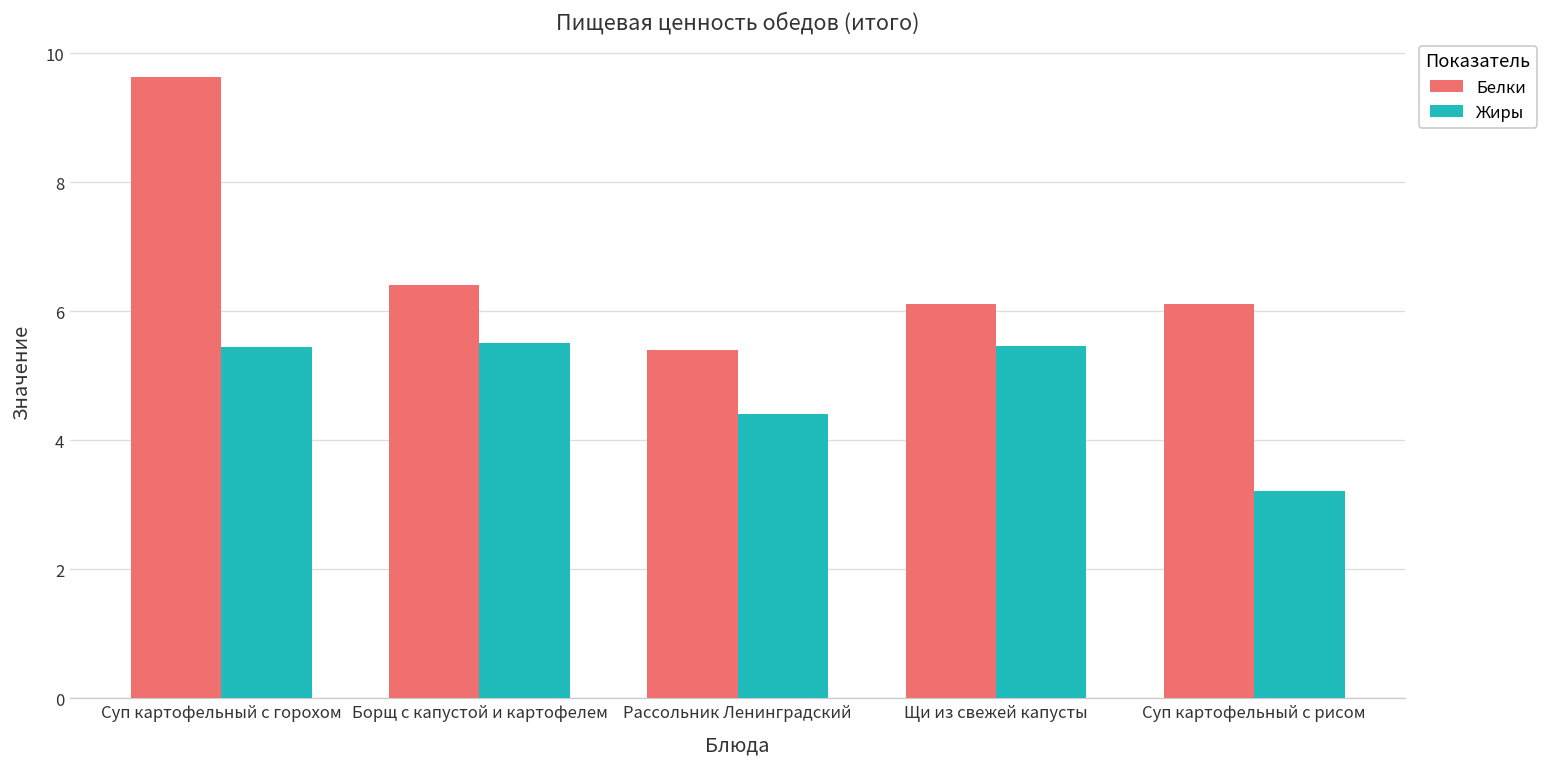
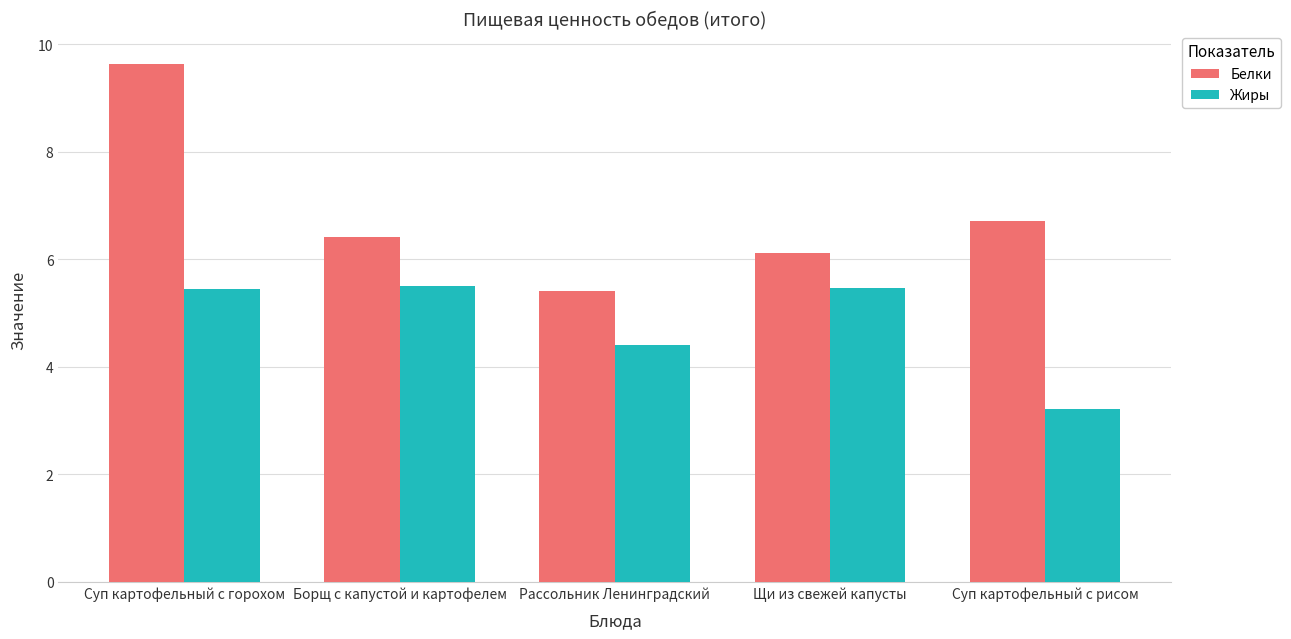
Белки, Суп картофельный с рисом: 6.1 -> 6.7
